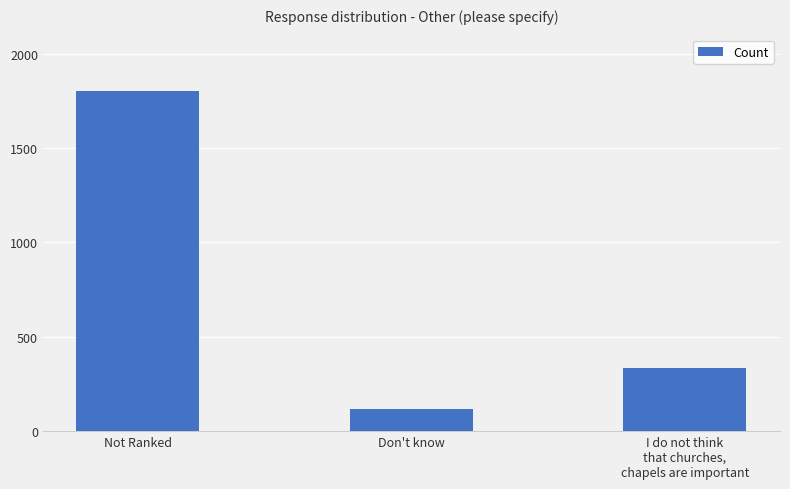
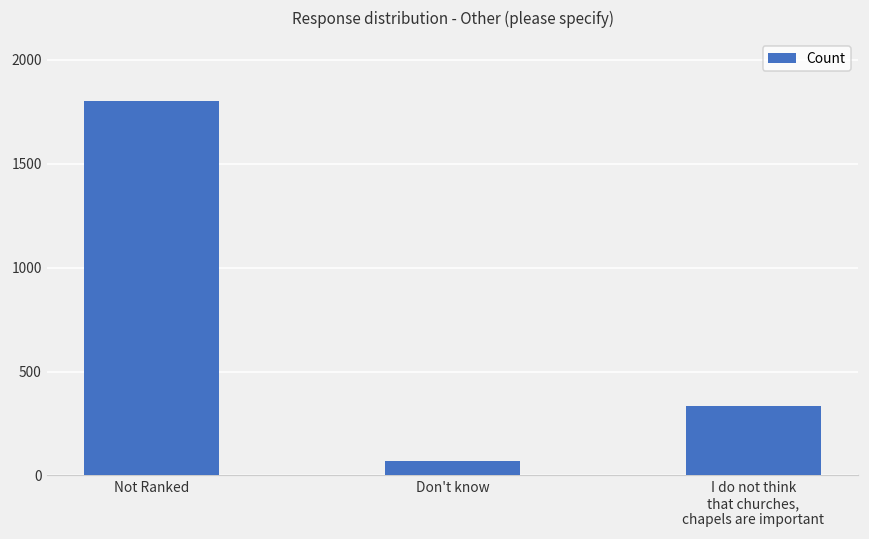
Don't know: 120 -> 70
